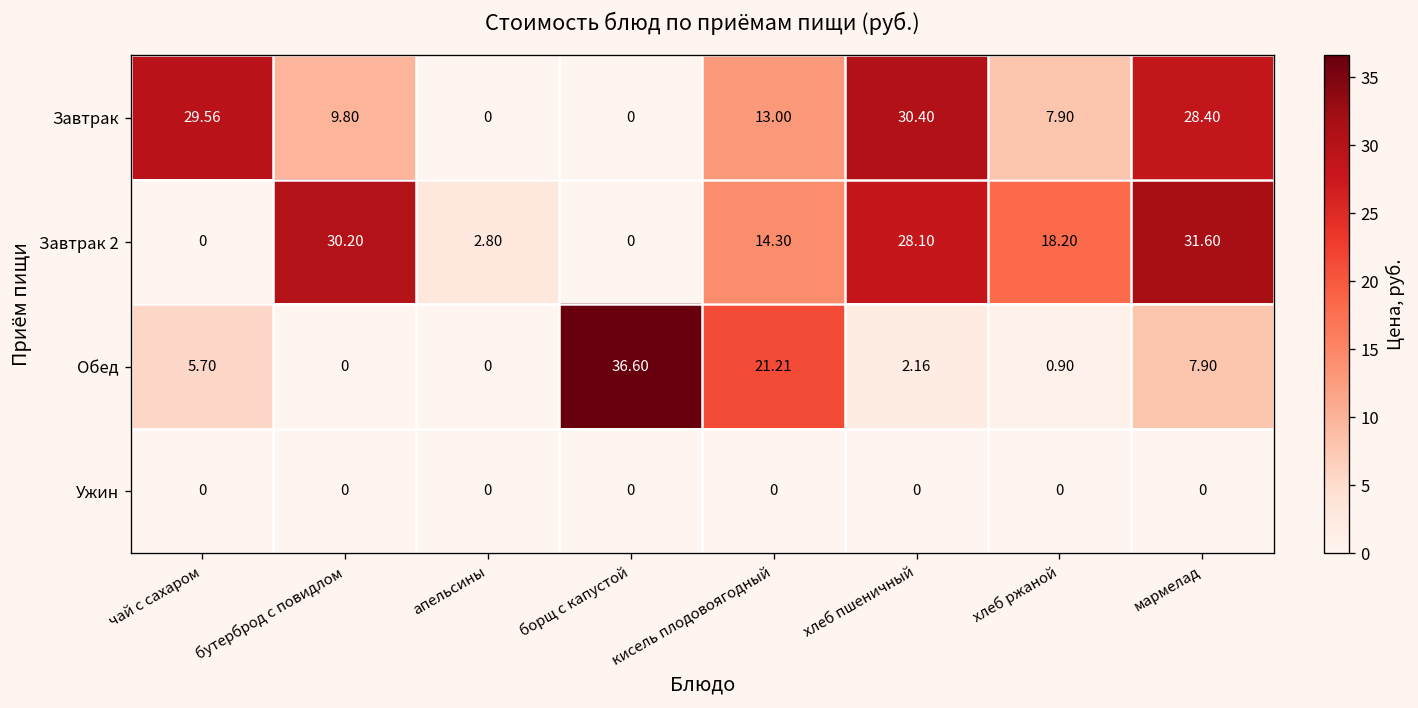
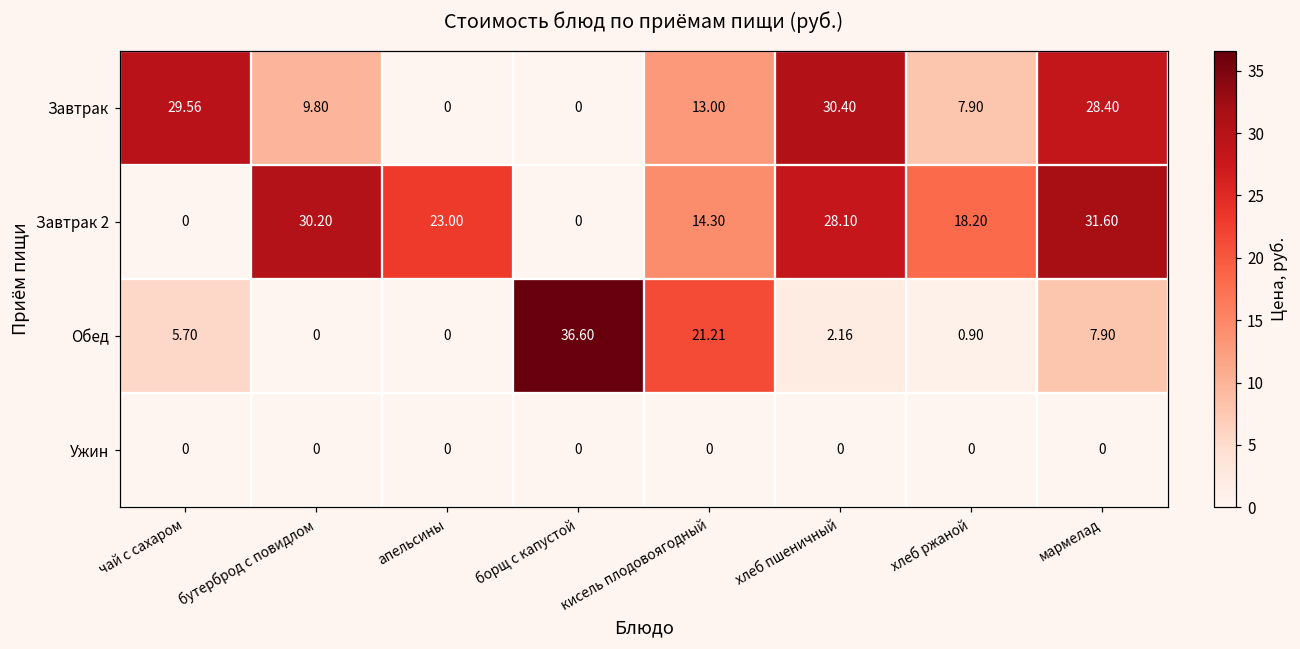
Завтрак 2, апельсины: 2.80 -> 23.00
